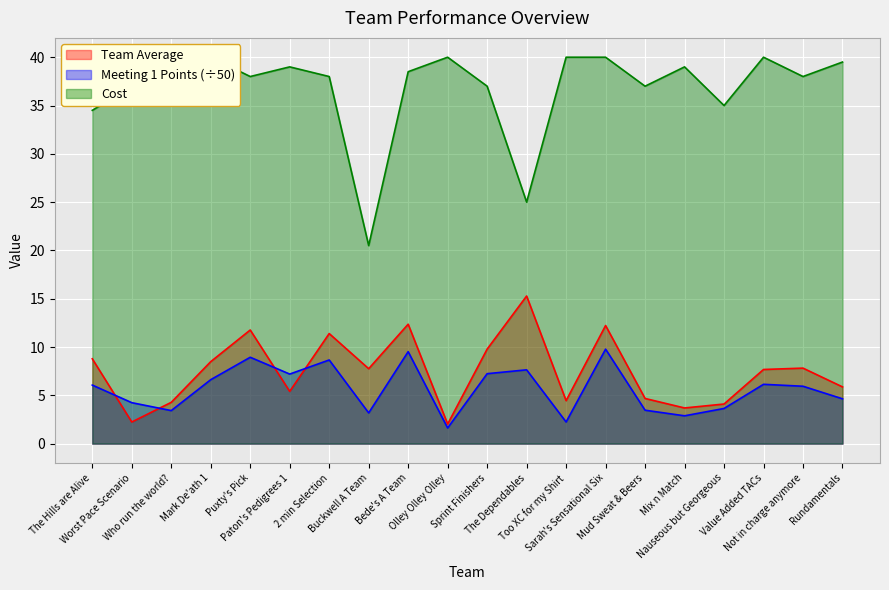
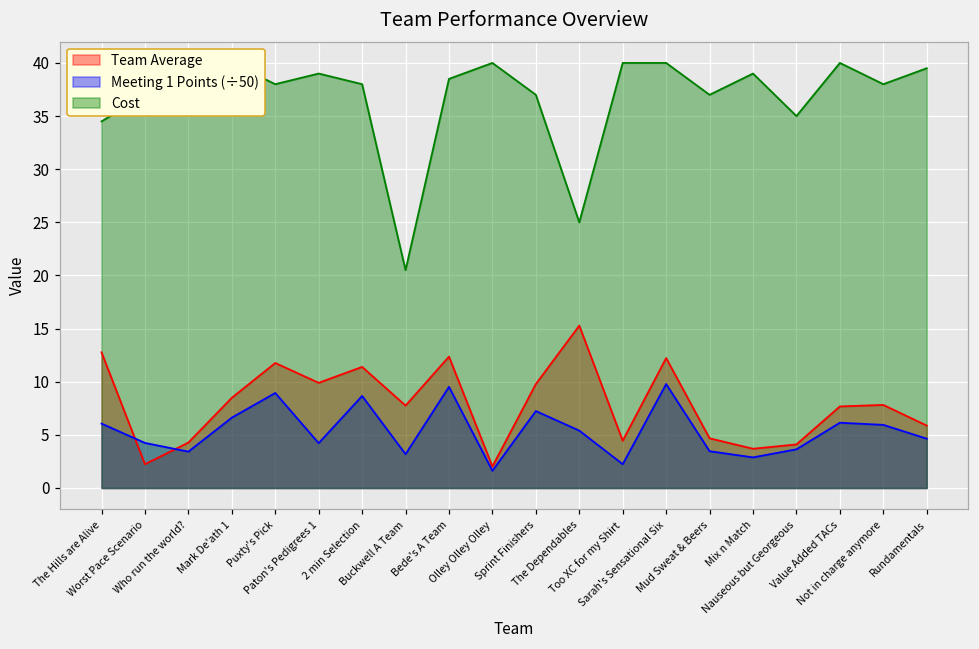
Team Average, The Hills are Alive: 9 -> 13
Team Average, Paton's Pedigrees 1: 5 -> 10
Meeting 1 Points (÷50), Paton's Pedigrees 1: 7 -> 4
Meeting 1 Points (÷50), The Dependables: 8 -> 5
